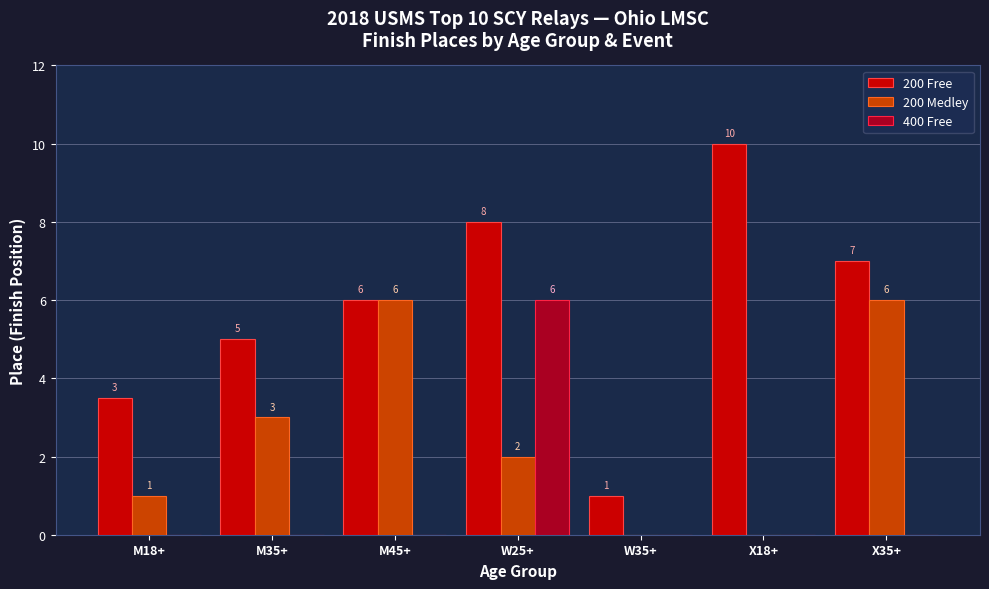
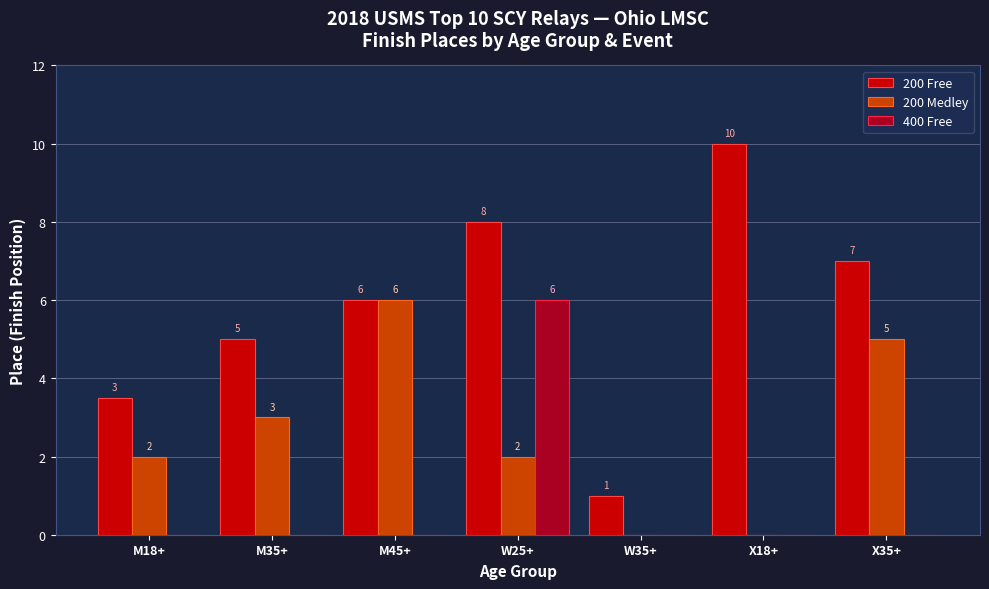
200 Medley, M18+: 1 -> 2
200 Medley, X35+: 6 -> 5
